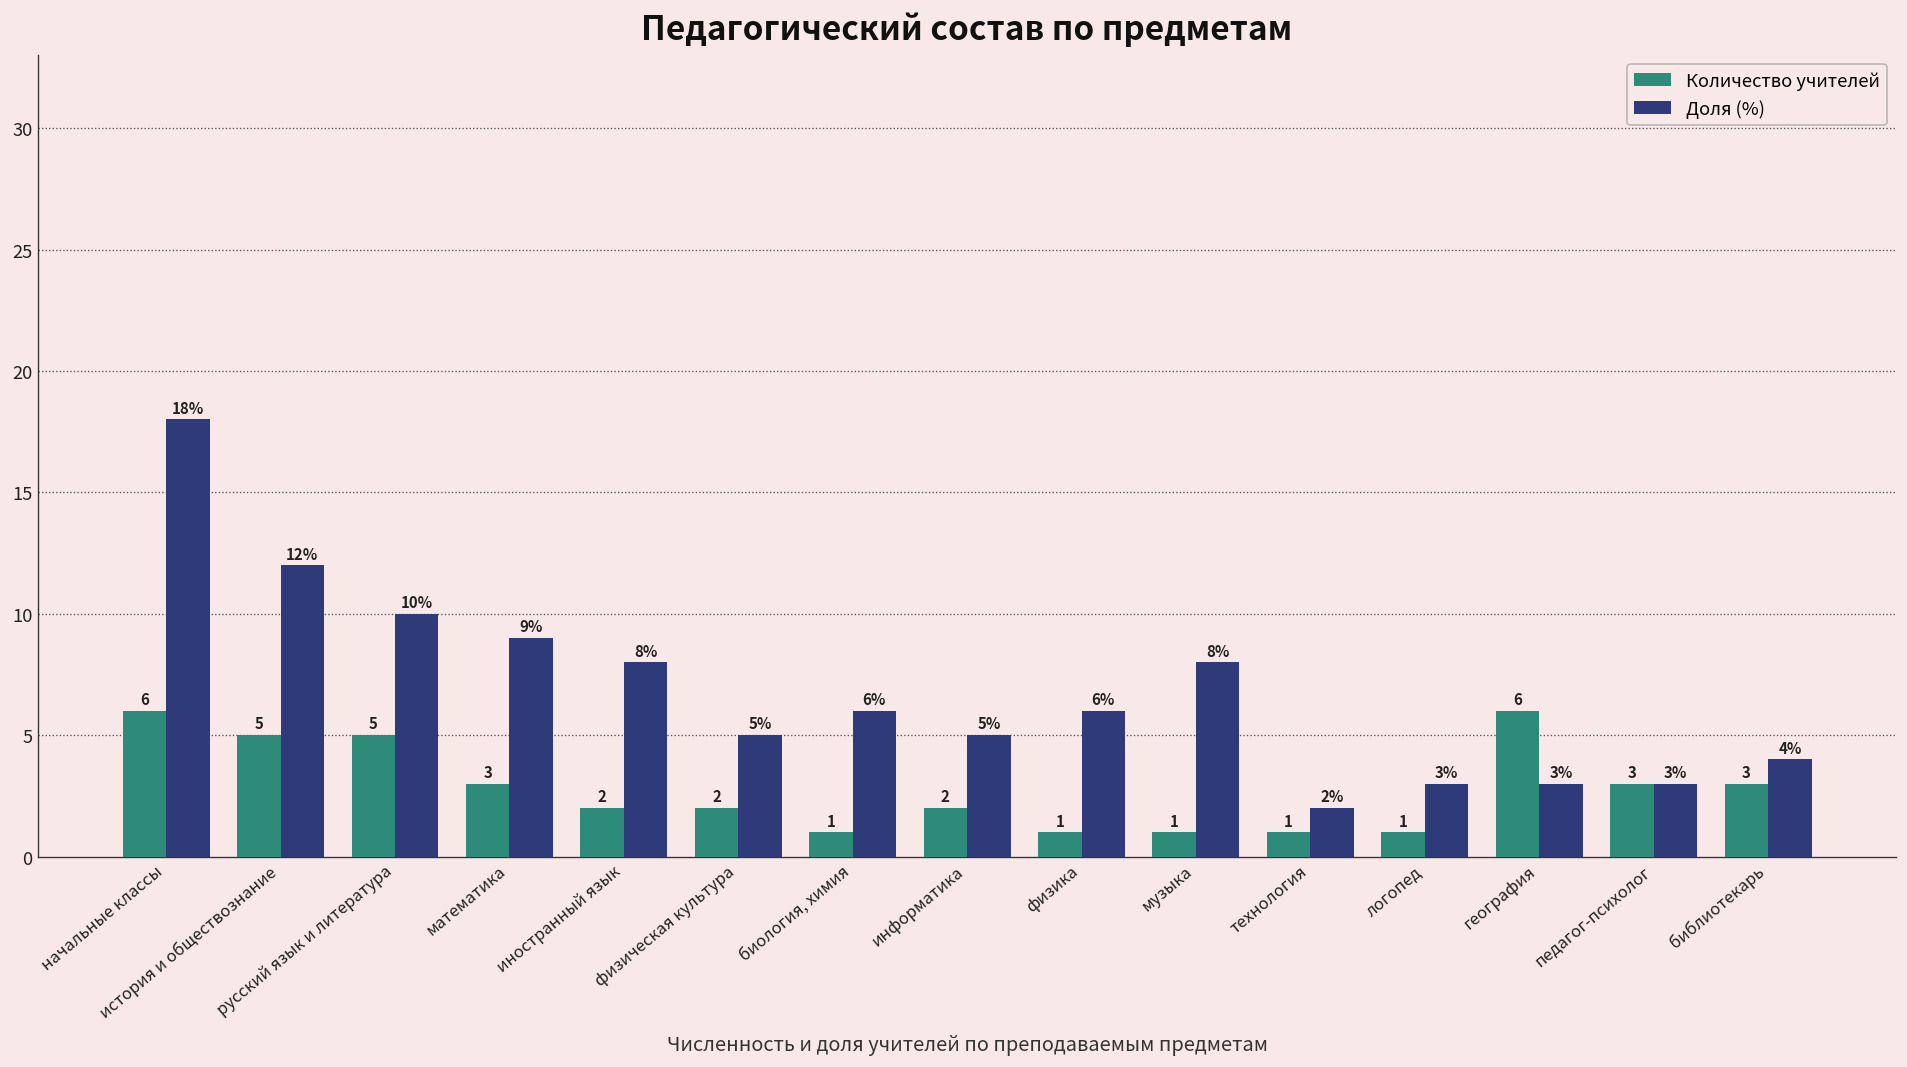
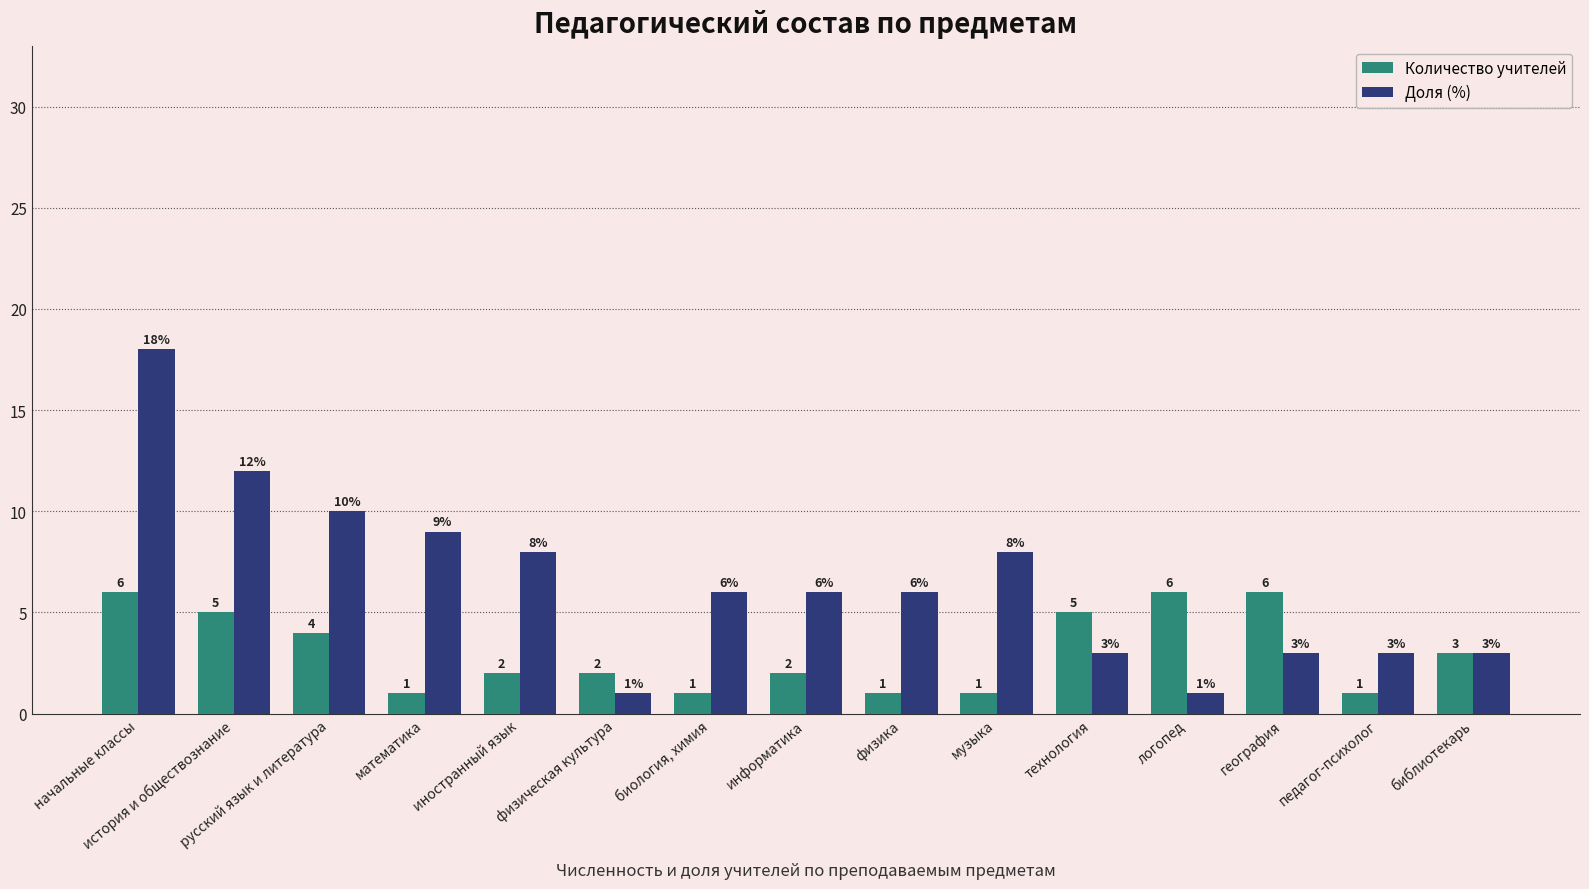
Количество учителей, русский язык и литература: 5 -> 4
Количество учителей, математика: 3 -> 1
Доля (%), физическая культура: 5% -> 1%
Доля (%), информатика: 5% -> 6%
Количество учителей, технология: 1 -> 5
Доля (%), технология: 2% -> 3%
Количество учителей, логопед: 1 -> 6
Доля (%), логопед: 3% -> 1%
Количество учителей, педагог-психолог: 3 -> 1
Доля (%), библиотекарь: 4% -> 3%
